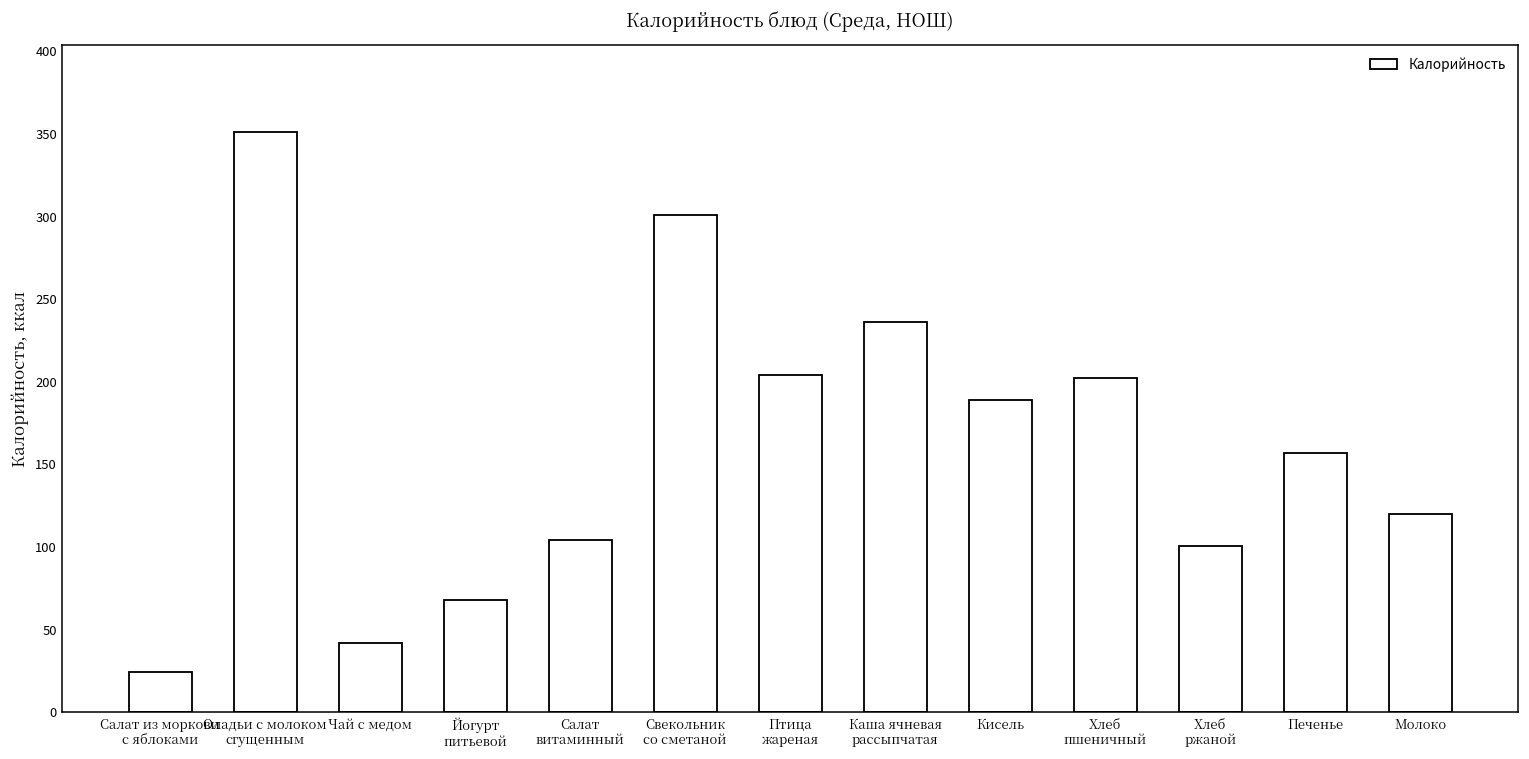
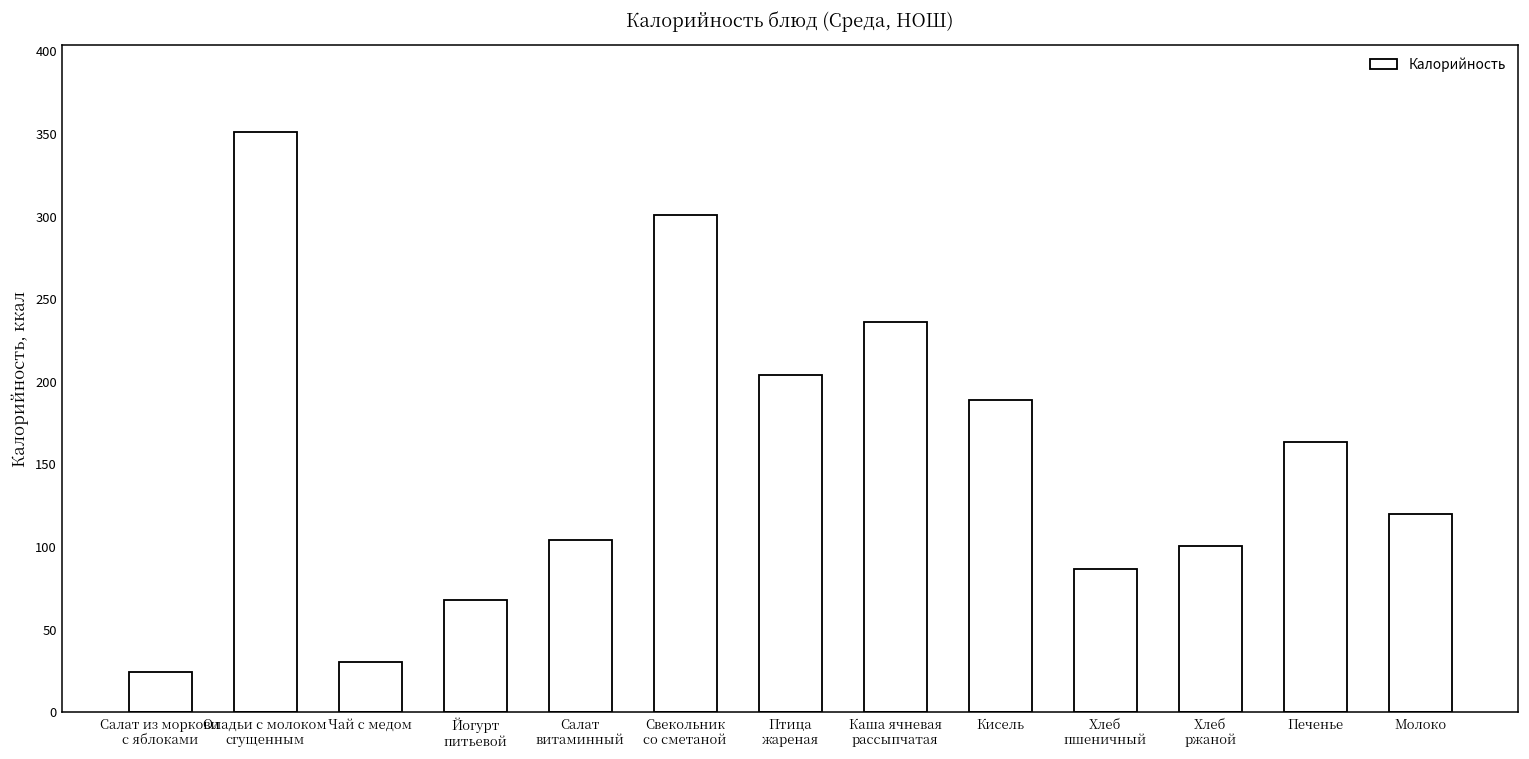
Чай с медом: 42 -> 30
Хлеб пшеничный: 203 -> 87
Печенье: 157 -> 163
